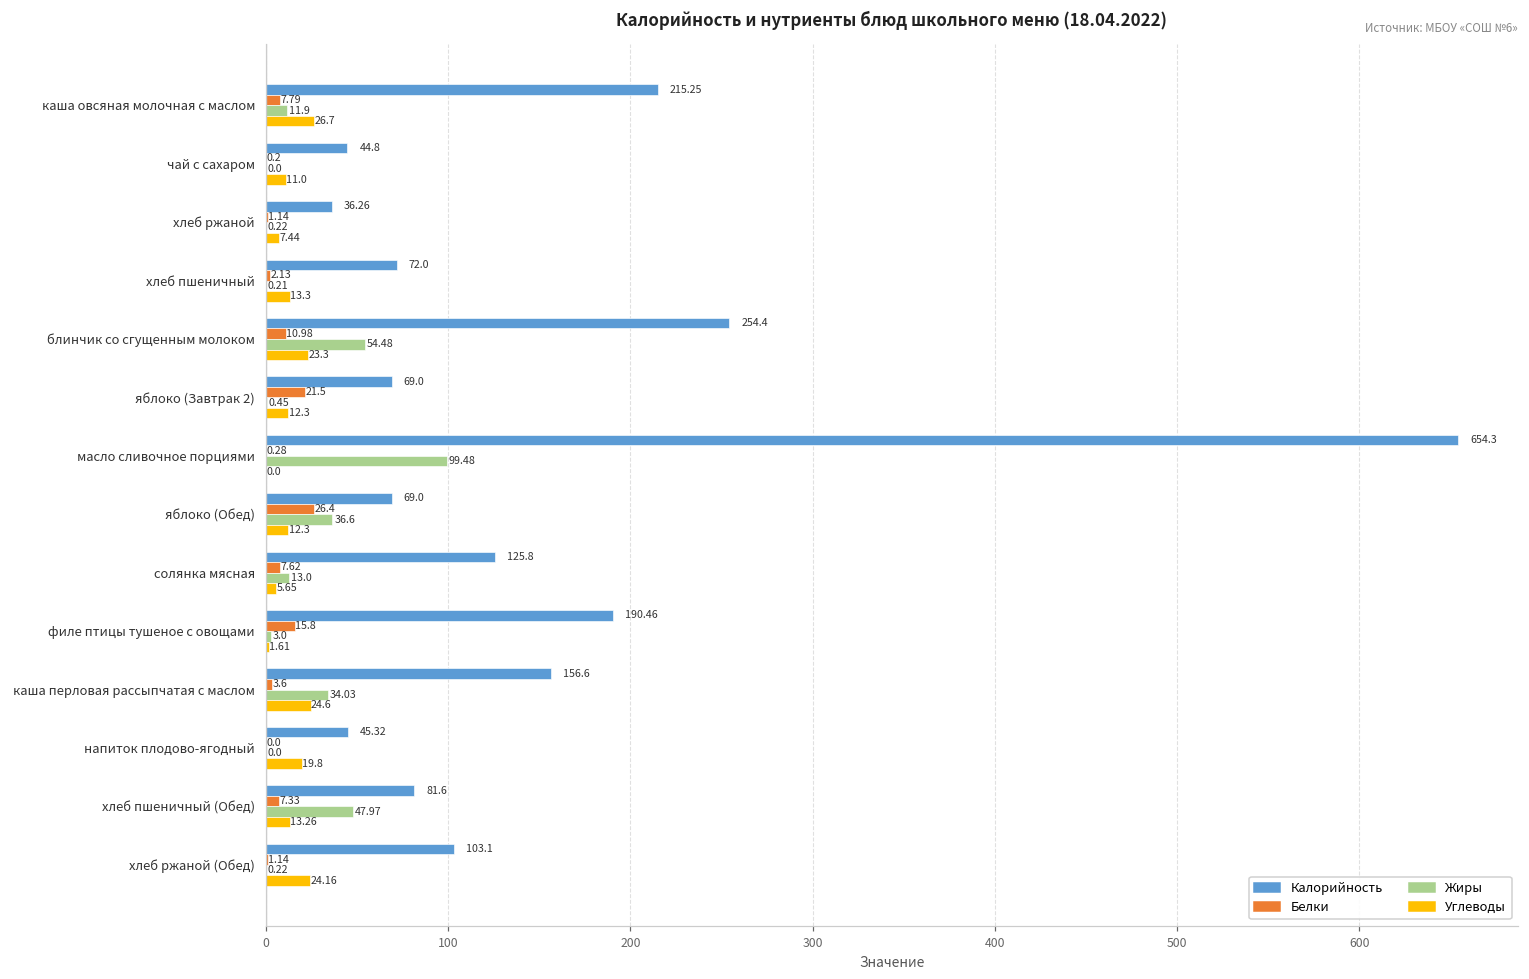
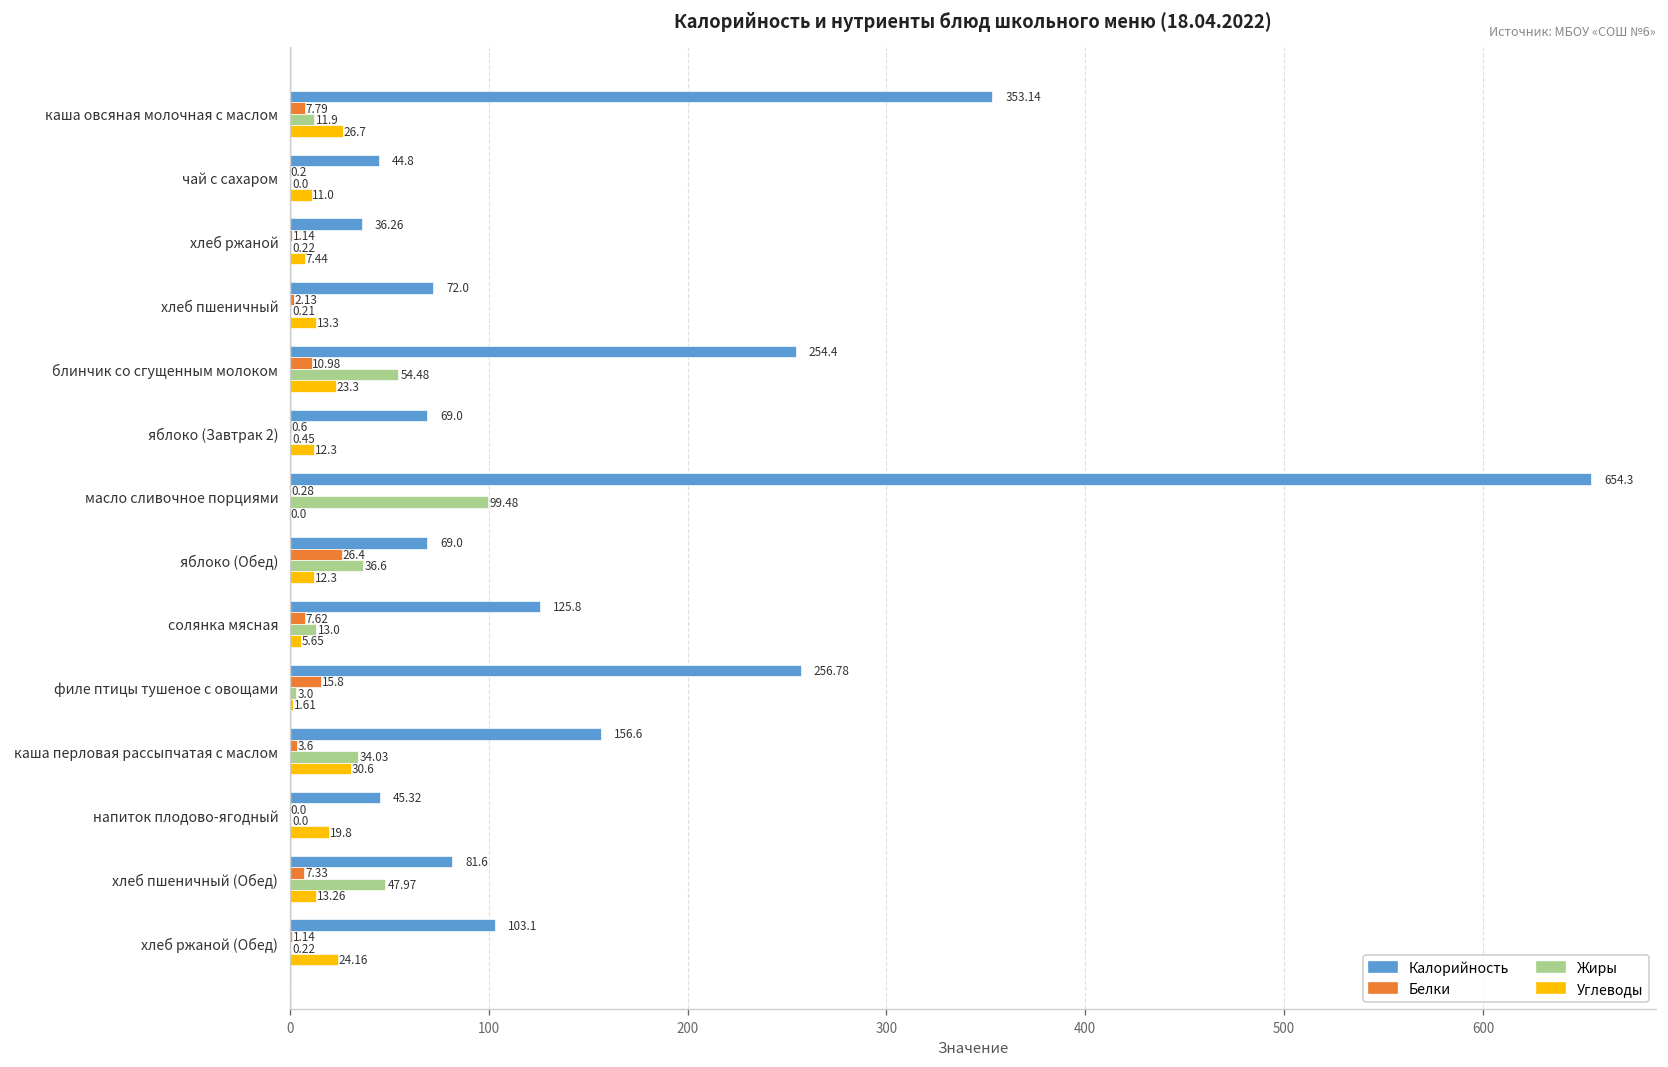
Калорийность, каша овсяная молочная с маслом: 215.25 -> 353.14
Белки, яблоко (Завтрак 2): 21.5 -> 0.6
Калорийность, филе птицы тушеное с овощами: 190.46 -> 256.78
Углеводы, каша перловая рассыпчатая с маслом: 24.6 -> 30.6
